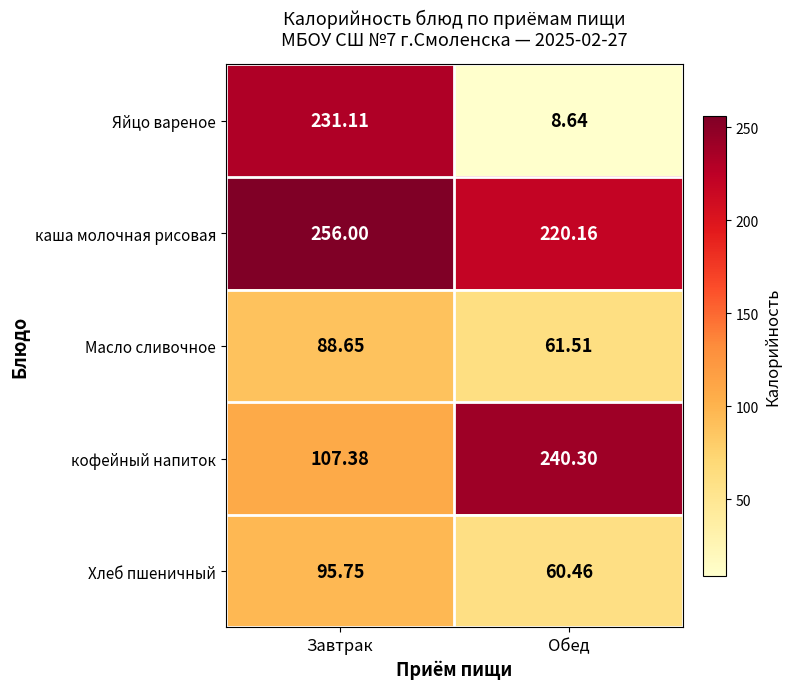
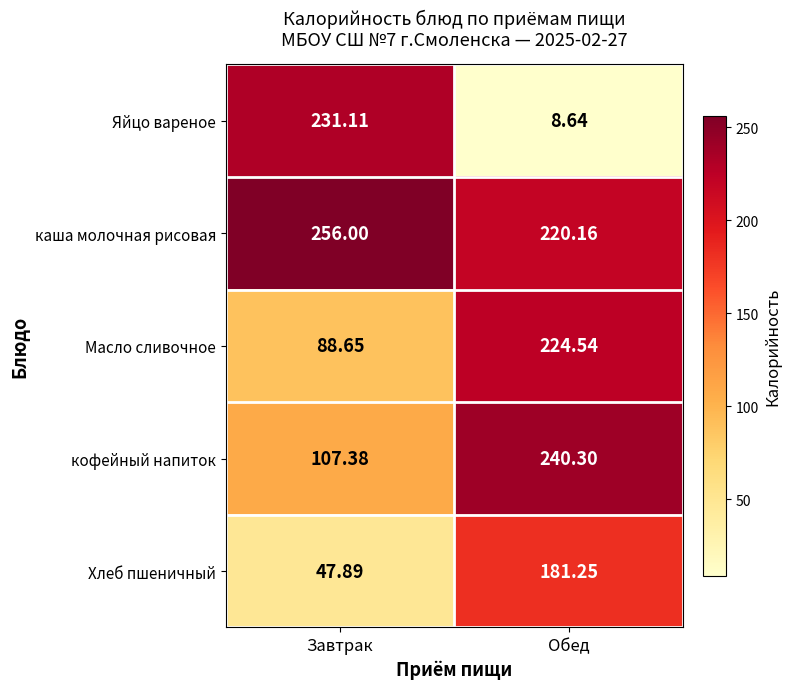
Масло сливочное, Обед: 61.51 -> 224.54
Хлеб пшеничный, Завтрак: 95.75 -> 47.89
Хлеб пшеничный, Обед: 60.46 -> 181.25
